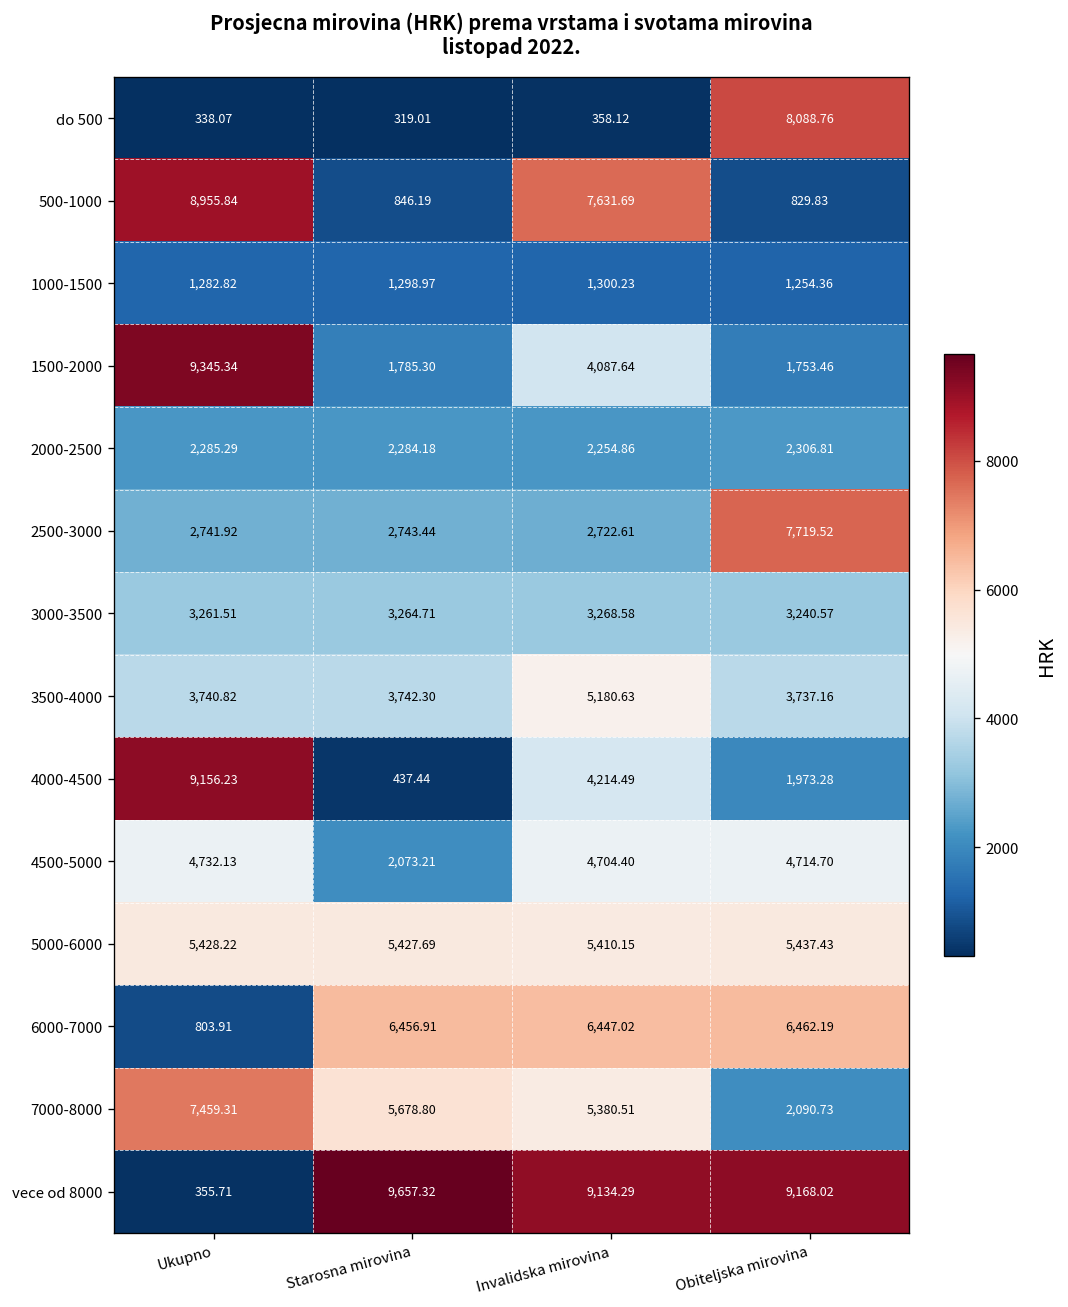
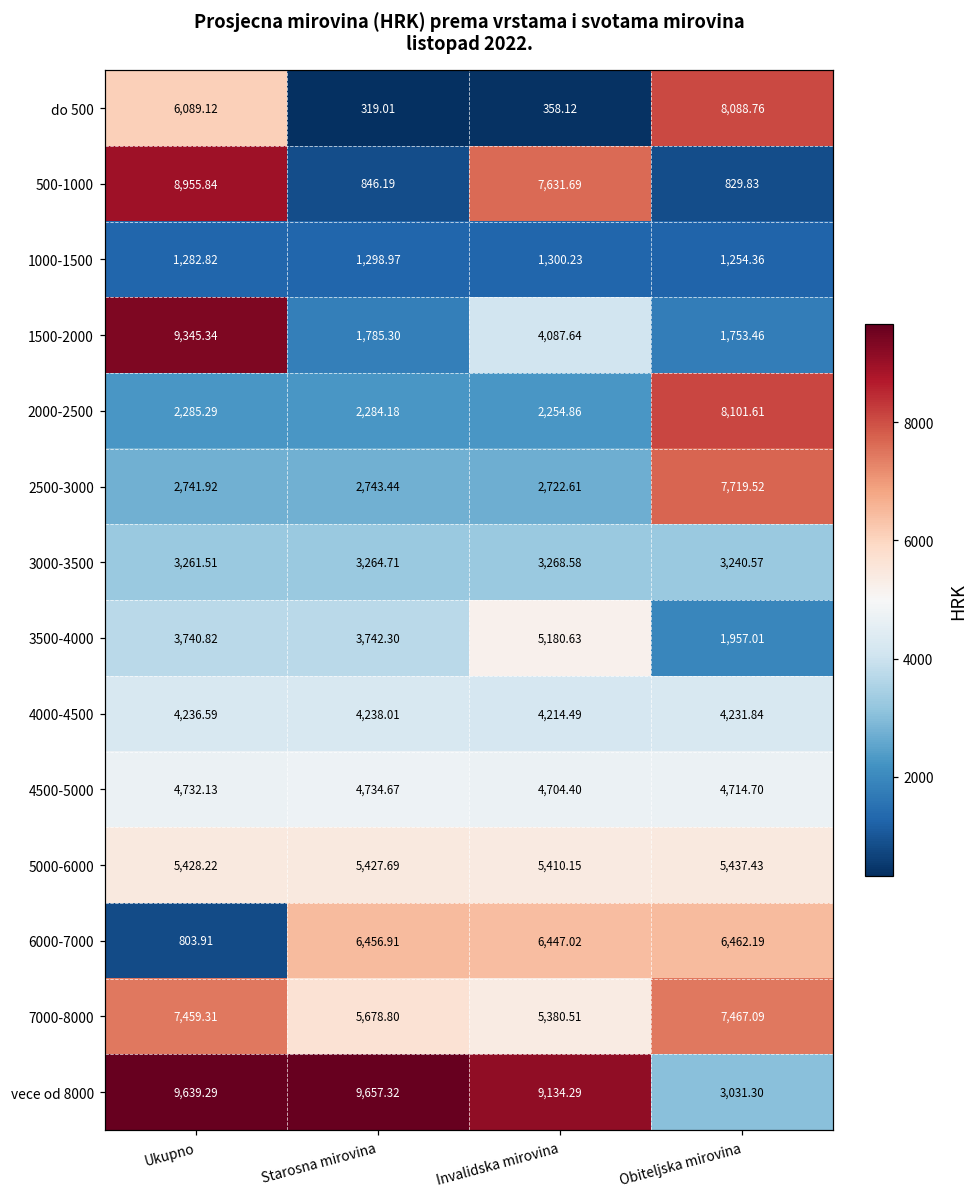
do 500, Ukupno: 338.07 -> 6,089.12
2000-2500, Obiteljska mirovina: 2,306.81 -> 8,101.61
3500-4000, Obiteljska mirovina: 3,737.16 -> 1,957.01
4000-4500, Ukupno: 9,156.23 -> 4,236.59
4000-4500, Starosna mirovina: 437.44 -> 4,238.01
4000-4500, Obiteljska mirovina: 1,973.28 -> 4,231.84
4500-5000, Starosna mirovina: 2,073.21 -> 4,734.67
7000-8000, Obiteljska mirovina: 2,090.73 -> 7,467.09
vece od 8000, Ukupno: 355.71 -> 9,639.29
vece od 8000, Obiteljska mirovina: 9,168.02 -> 3,031.30
